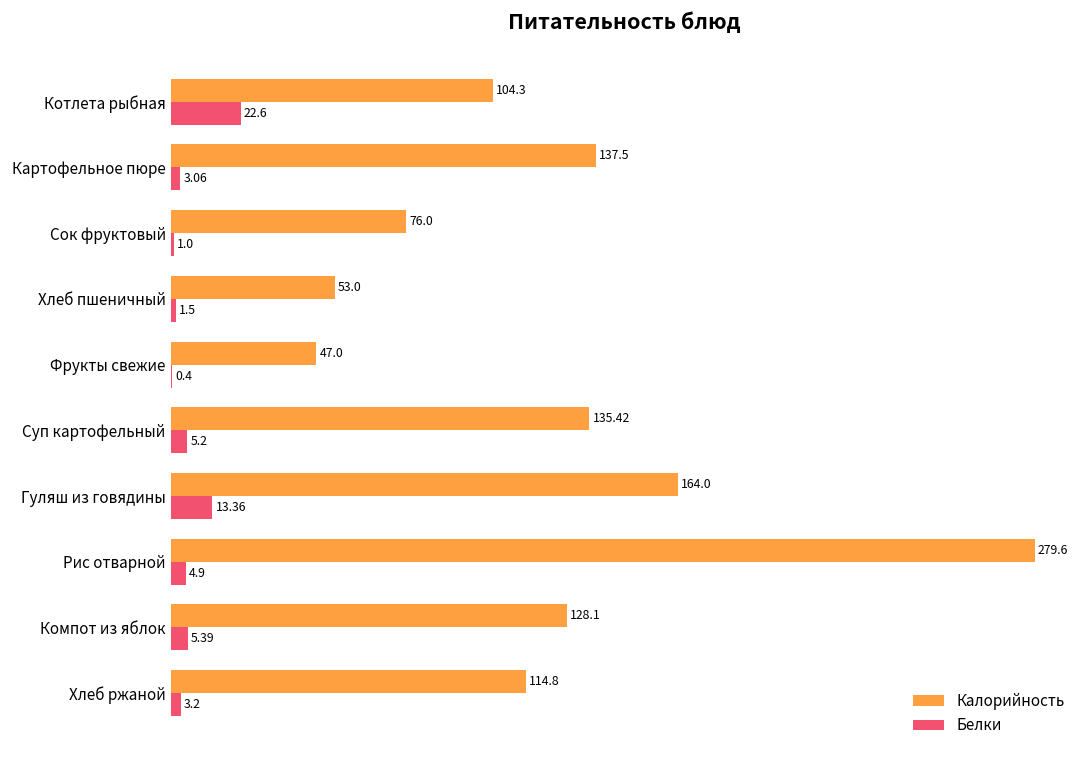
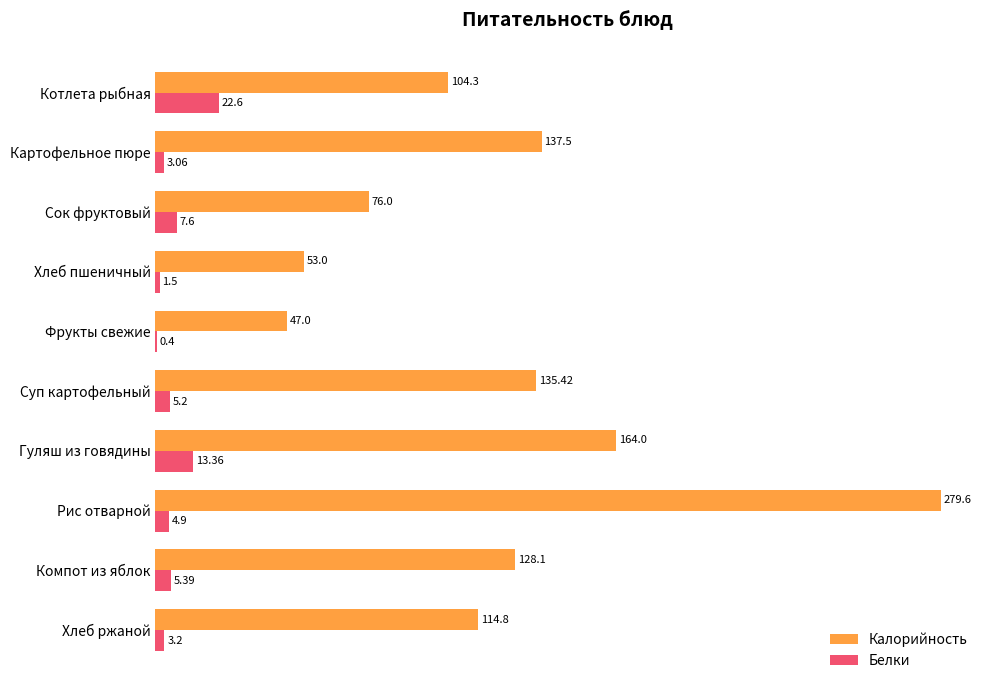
Белки, Сок фруктовый: 1.0 -> 7.6
